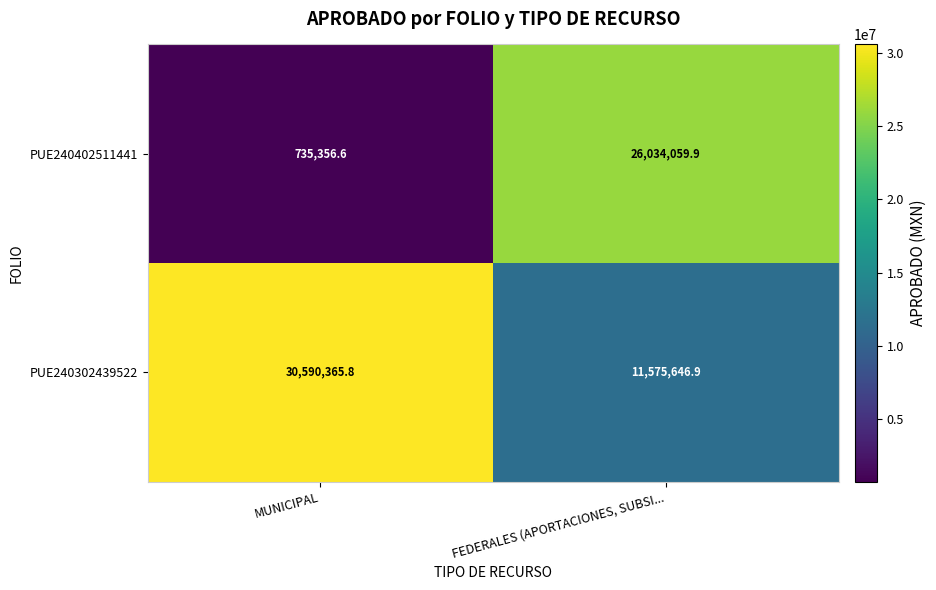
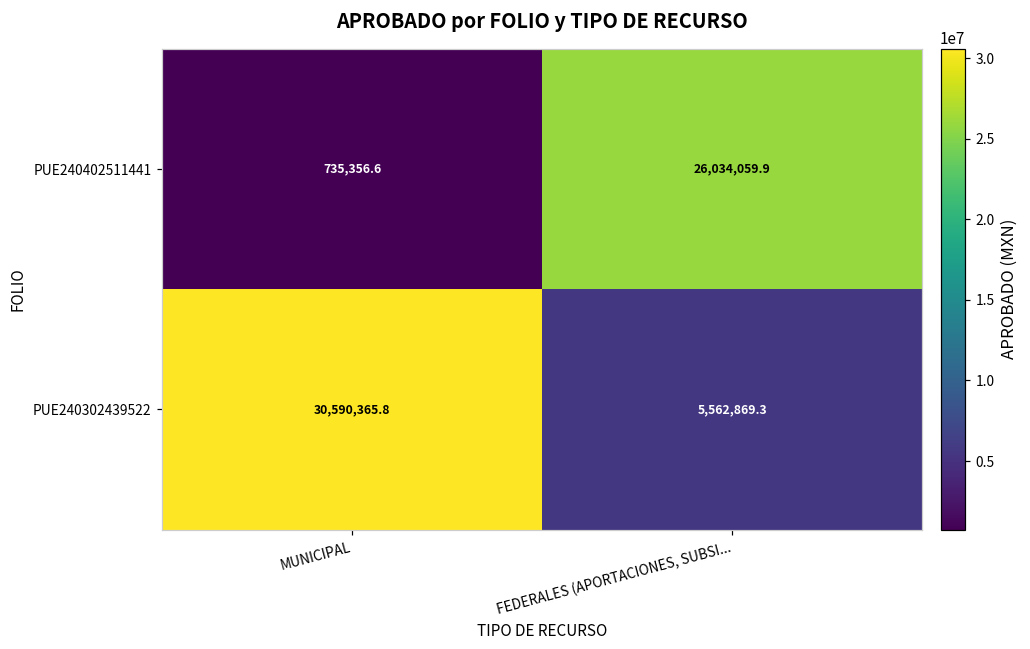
PUE240302439522, FEDERALES (APORTACIONES, SUBSI...: 11,575,646.9 -> 5,562,869.3
